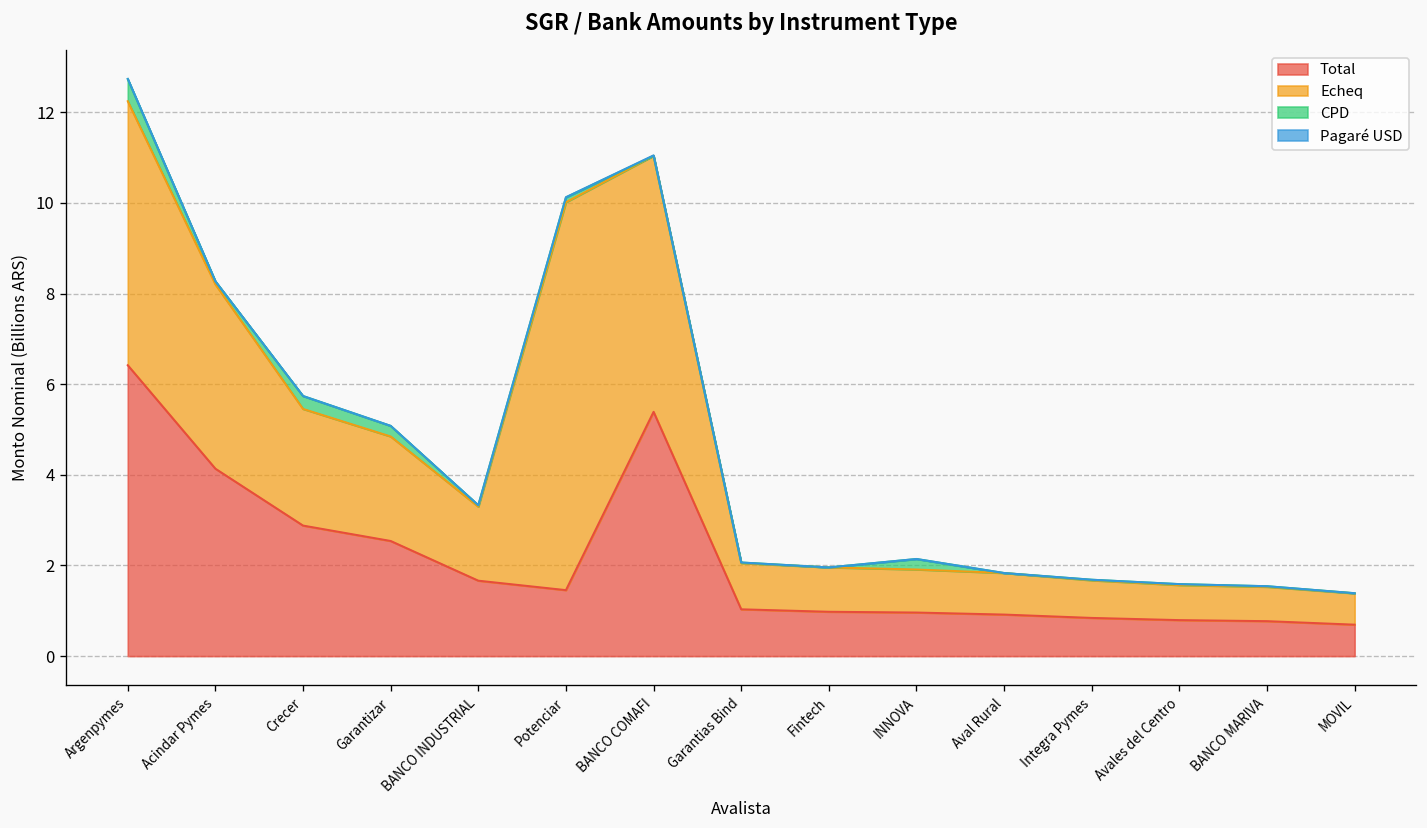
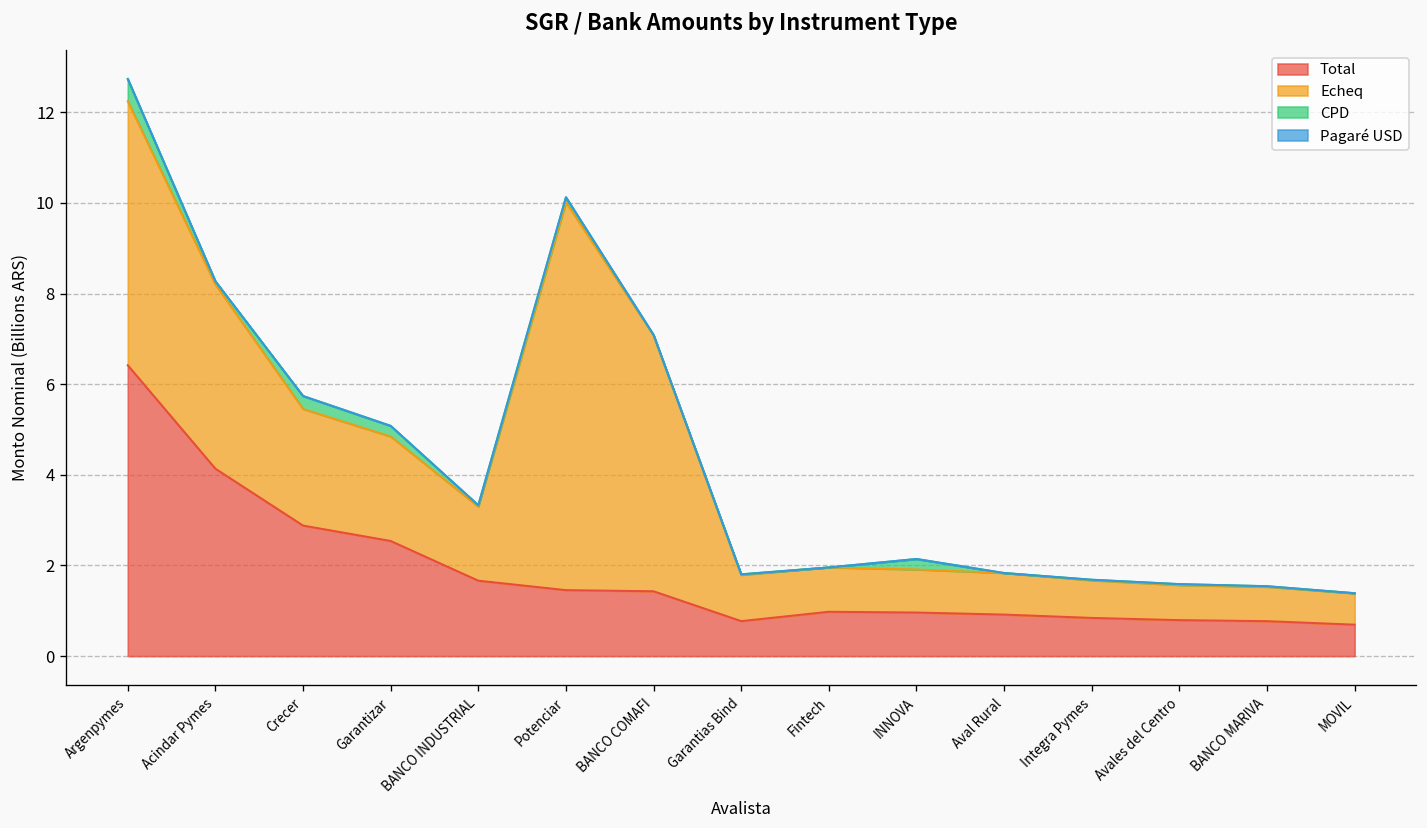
Total, BANCO COMAFI: 5.4 -> 1.4
Total, Garantias Bind: 1.0 -> 0.8
